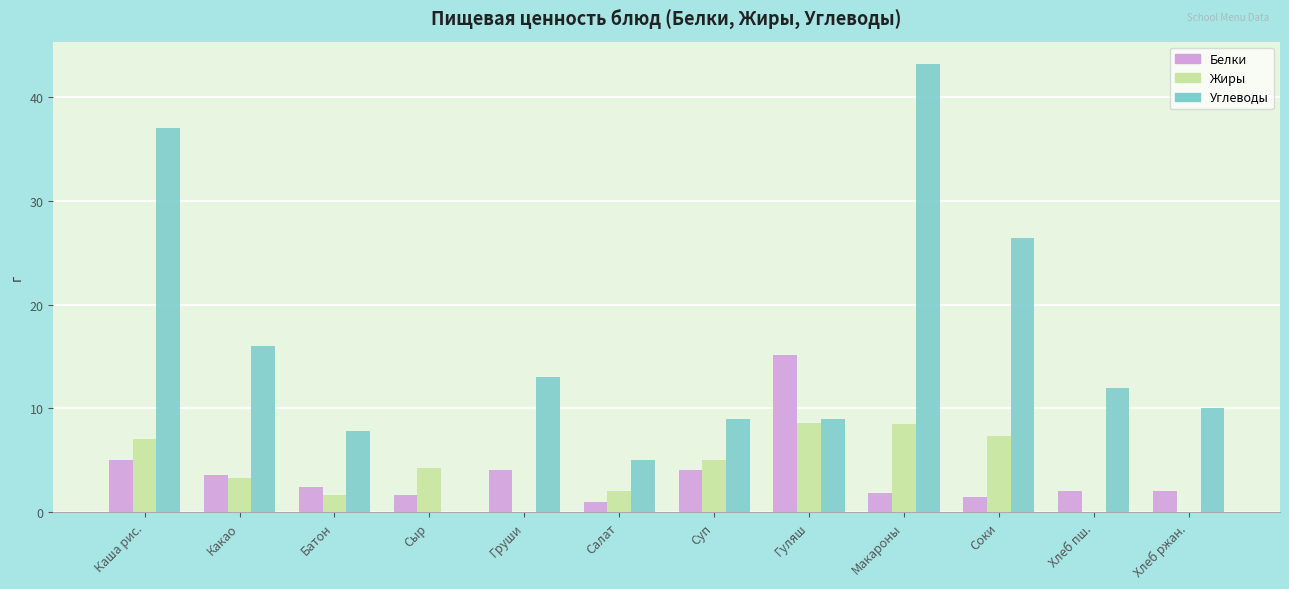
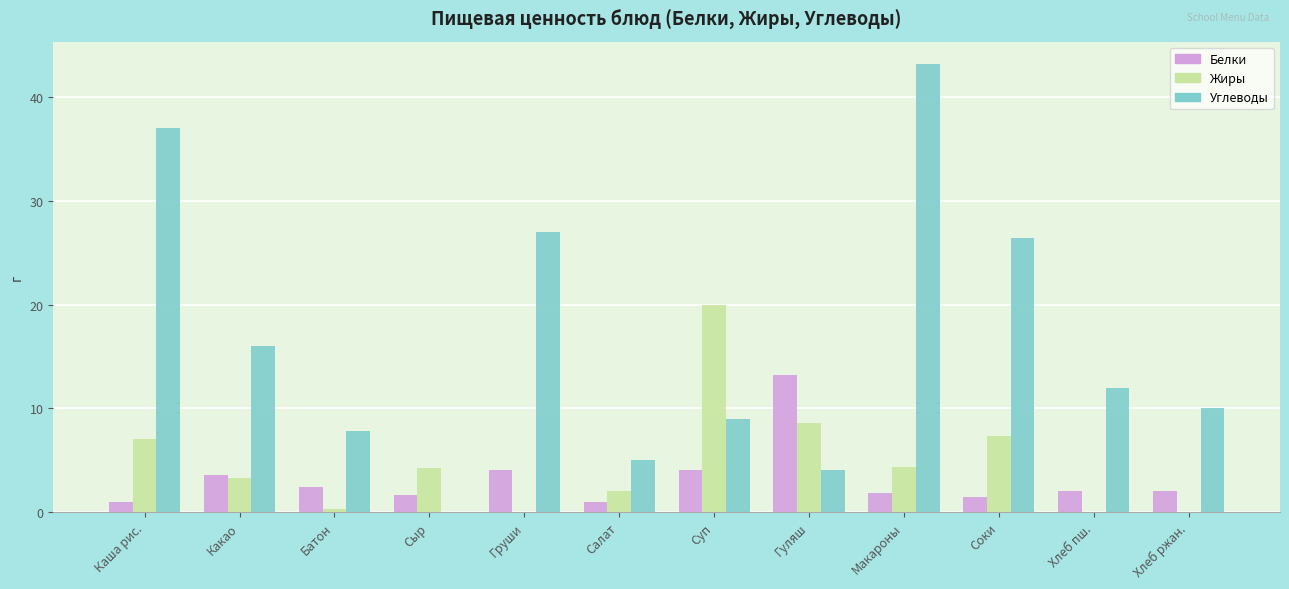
Белки, Каша рис.: 5 -> 1
Жиры, Батон: 1.6 -> 0.3
Углеводы, Груши: 13 -> 27
Жиры, Суп: 5 -> 20
Белки, Гуляш: 15.1 -> 13.2
Углеводы, Гуляш: 9 -> 4
Жиры, Макароны: 8.5 -> 4.3
